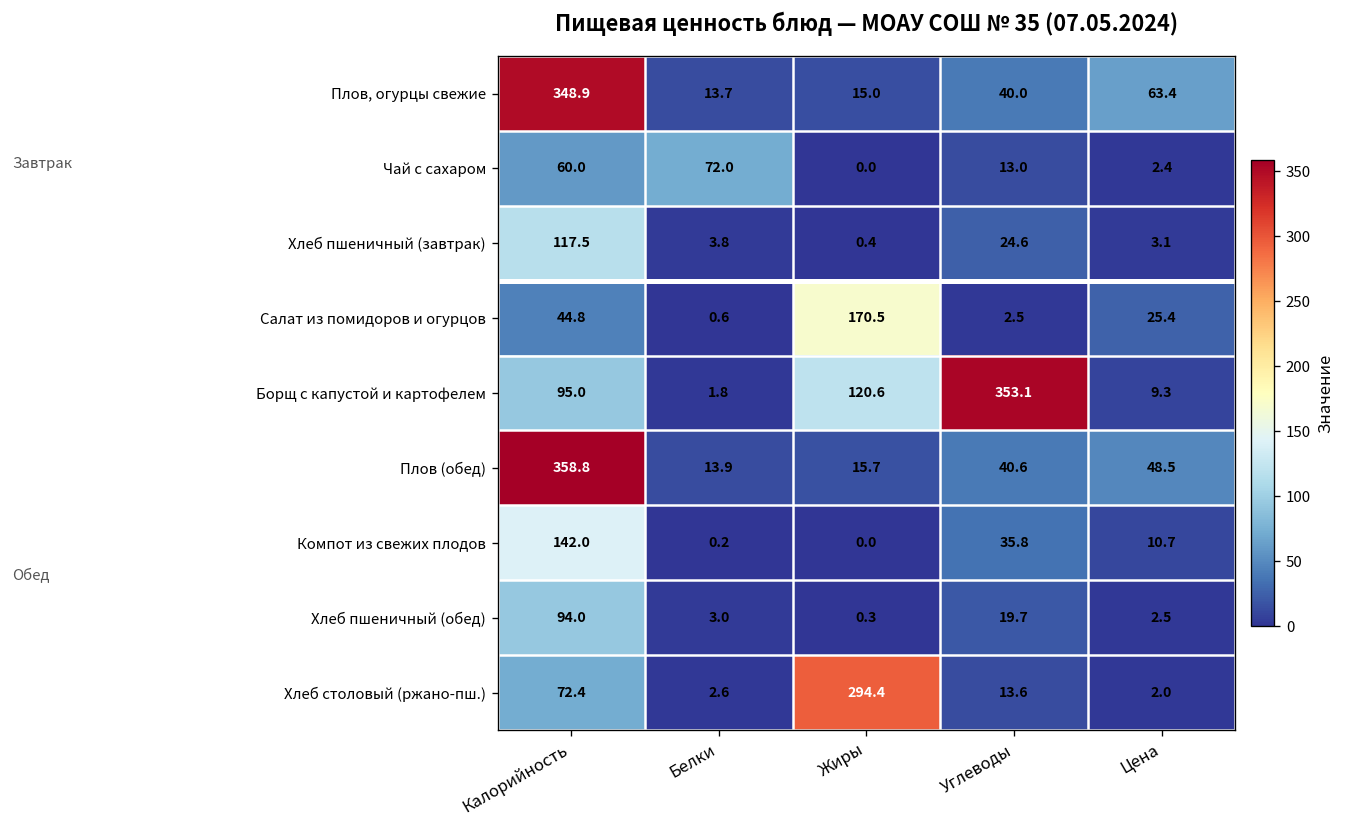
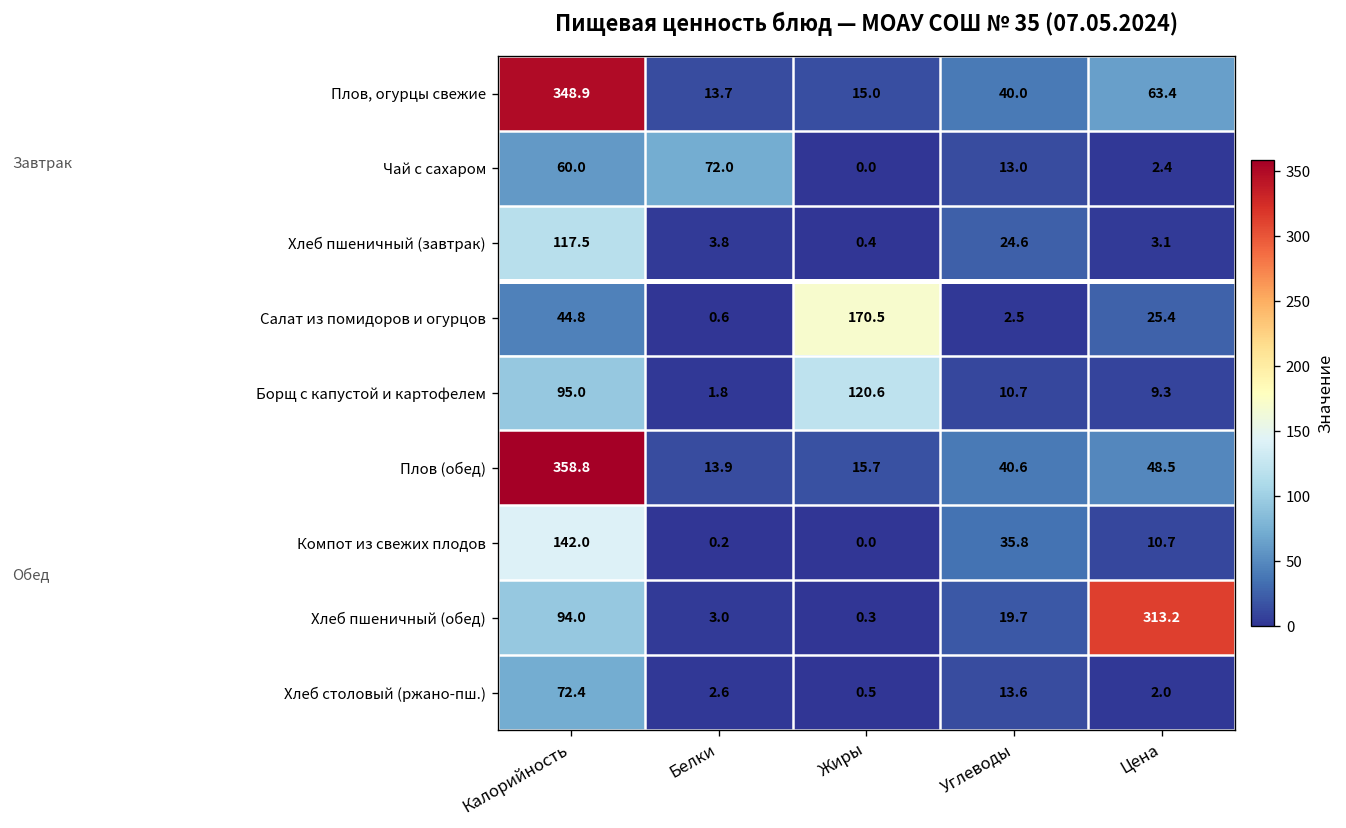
Борщ с капустой и картофелем, Углеводы: 353.1 -> 10.7
Хлеб пшеничный (обед), Цена: 2.5 -> 313.2
Хлеб столовый (ржано-пш.), Жиры: 294.4 -> 0.5
